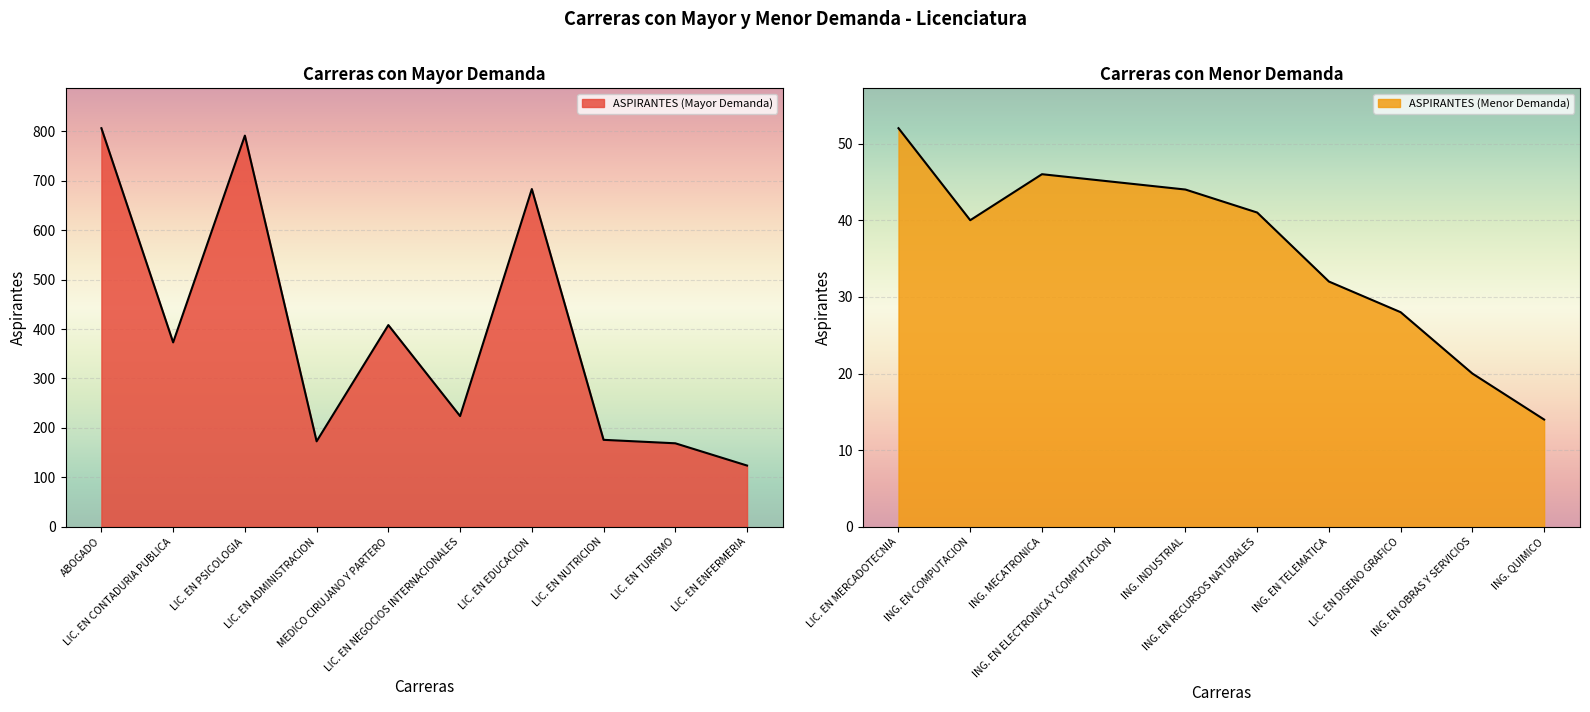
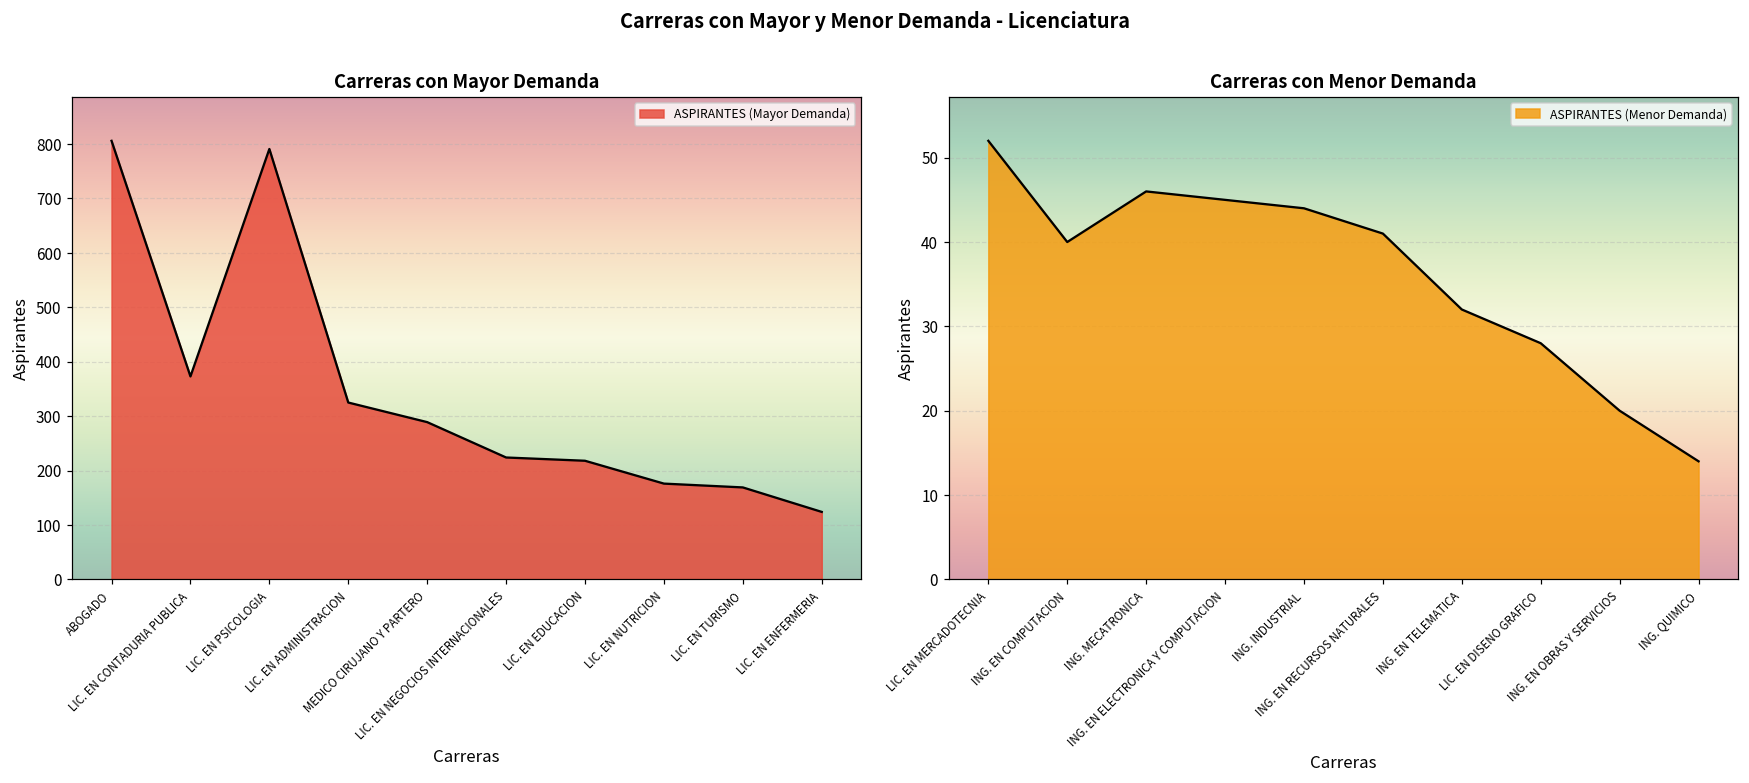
Carreras con Mayor Demanda, LIC. EN ADMINISTRACION: 170 -> 330
Carreras con Mayor Demanda, MEDICO CIRUJANO Y PARTERO: 410 -> 290
Carreras con Mayor Demanda, LIC. EN EDUCACION: 680 -> 220
